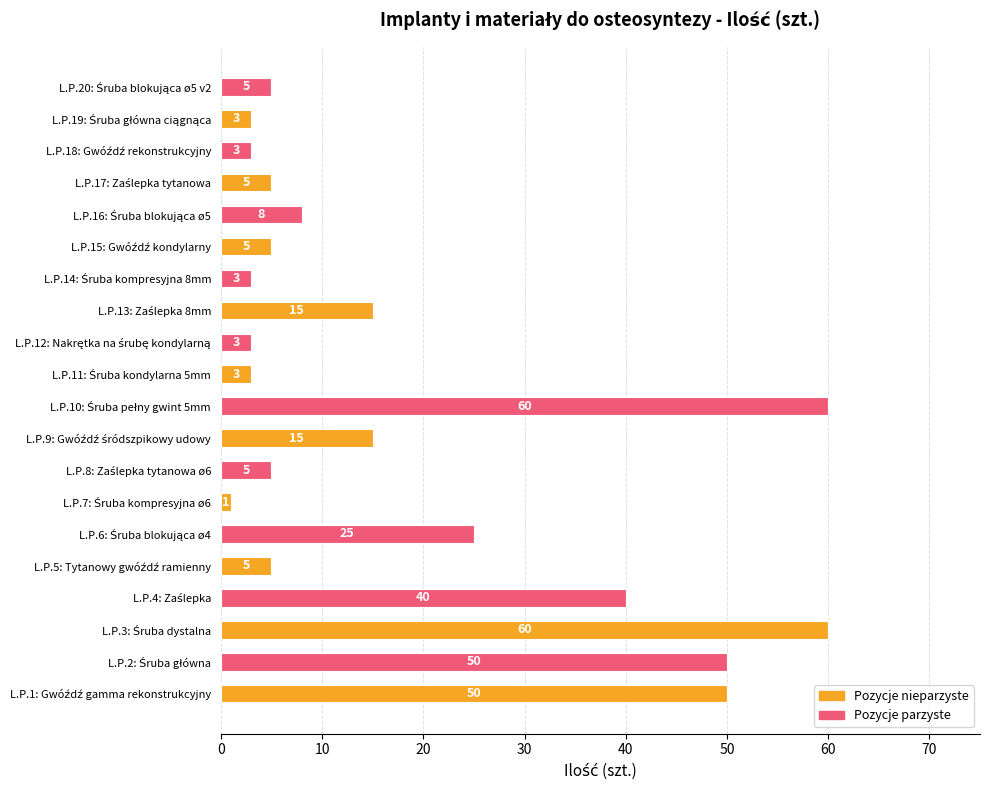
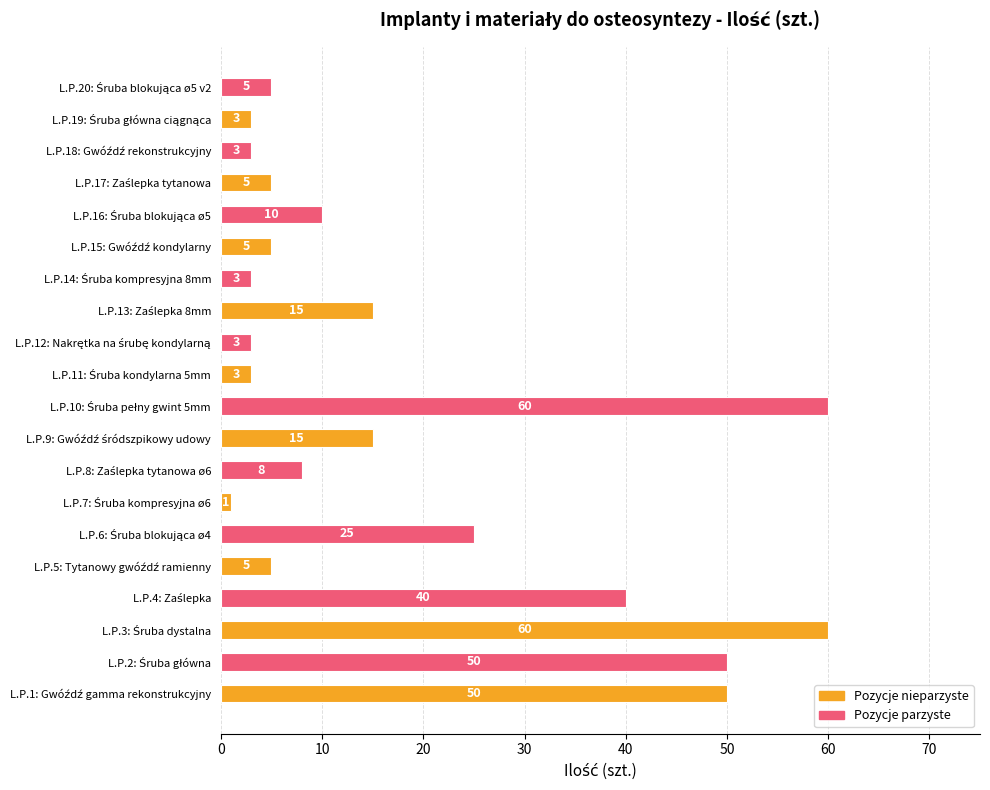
L.P.16: Śruba blokująca ø5: 8 -> 10
L.P.8: Zaślepka tytanowa ø6: 5 -> 8
